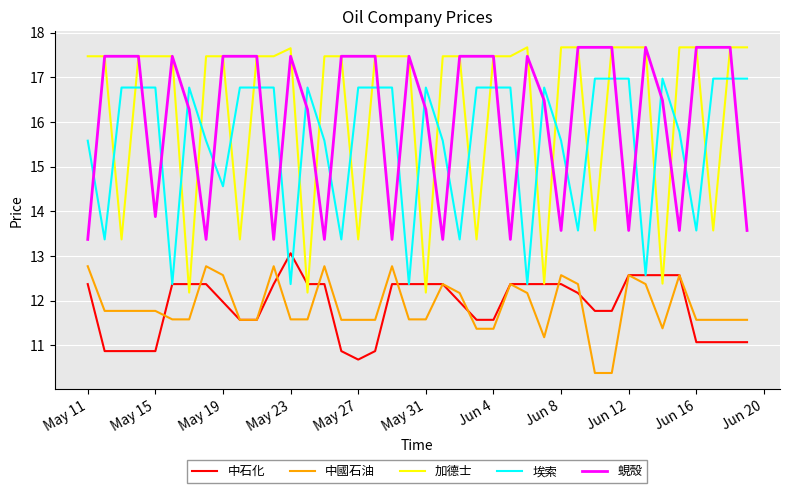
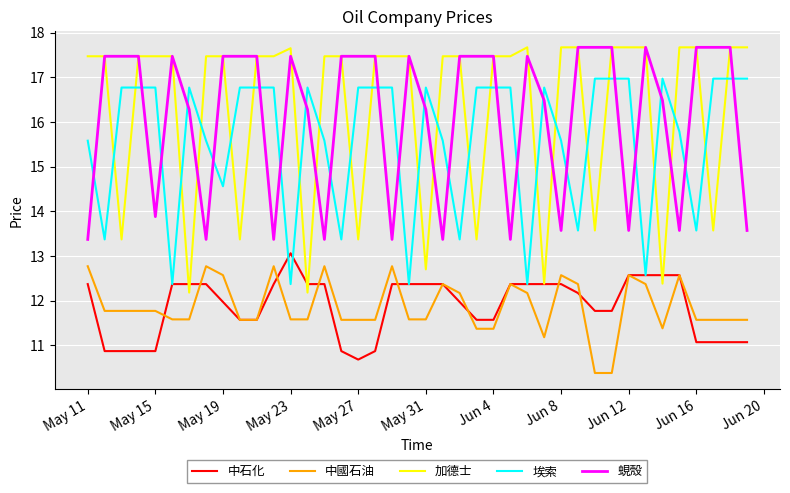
加德士, May 31: 12.2 -> 12.7
